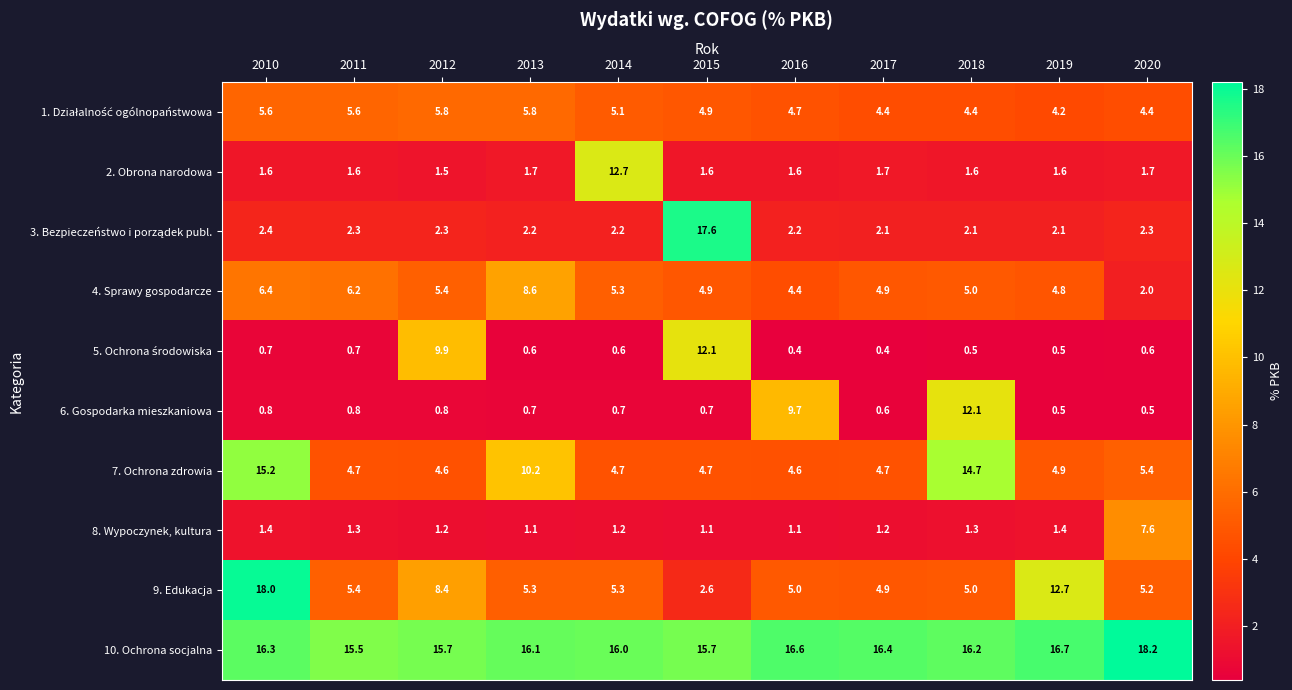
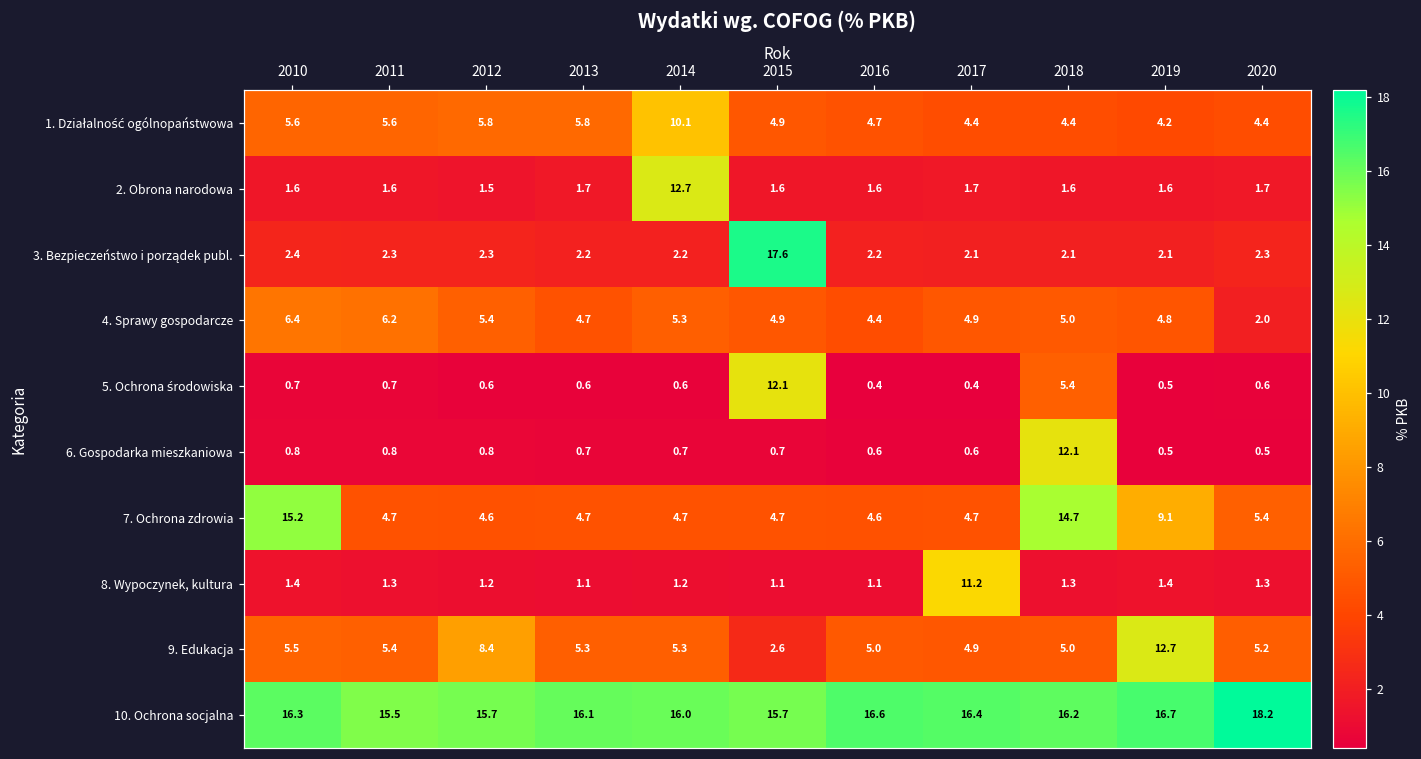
1. Działalność ogólnopaństwowa, 2014: 5.1 -> 10.1
4. Sprawy gospodarcze, 2013: 8.6 -> 4.7
5. Ochrona środowiska, 2012: 9.9 -> 0.6
5. Ochrona środowiska, 2018: 0.5 -> 5.4
6. Gospodarka mieszkaniowa, 2016: 9.7 -> 0.6
7. Ochrona zdrowia, 2013: 10.2 -> 4.7
7. Ochrona zdrowia, 2019: 4.9 -> 9.1
8. Wypoczynek, kultura, 2017: 1.2 -> 11.2
8. Wypoczynek, kultura, 2020: 7.6 -> 1.3
9. Edukacja, 2010: 18.0 -> 5.5
